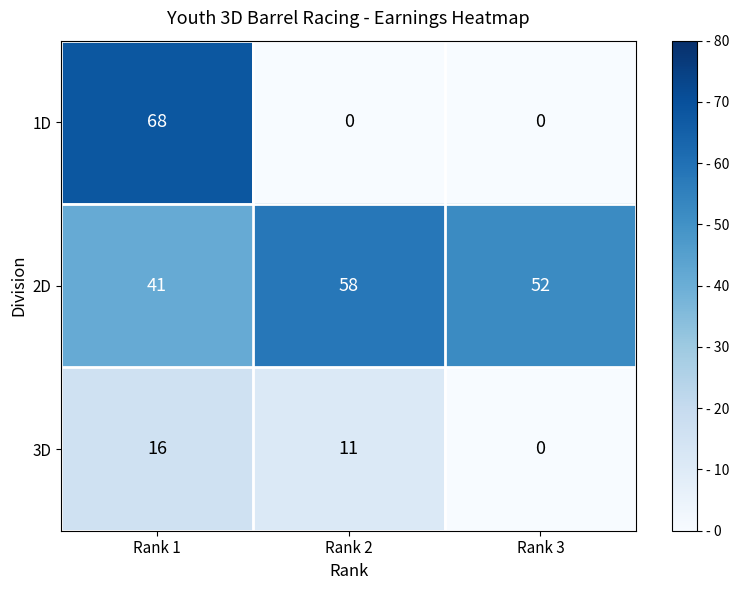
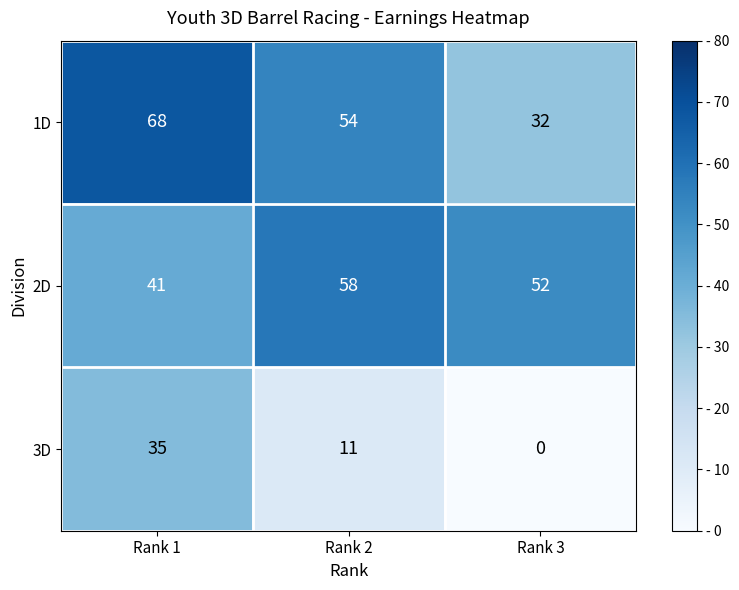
1D, Rank 2: 0 -> 54
1D, Rank 3: 0 -> 32
3D, Rank 1: 16 -> 35
